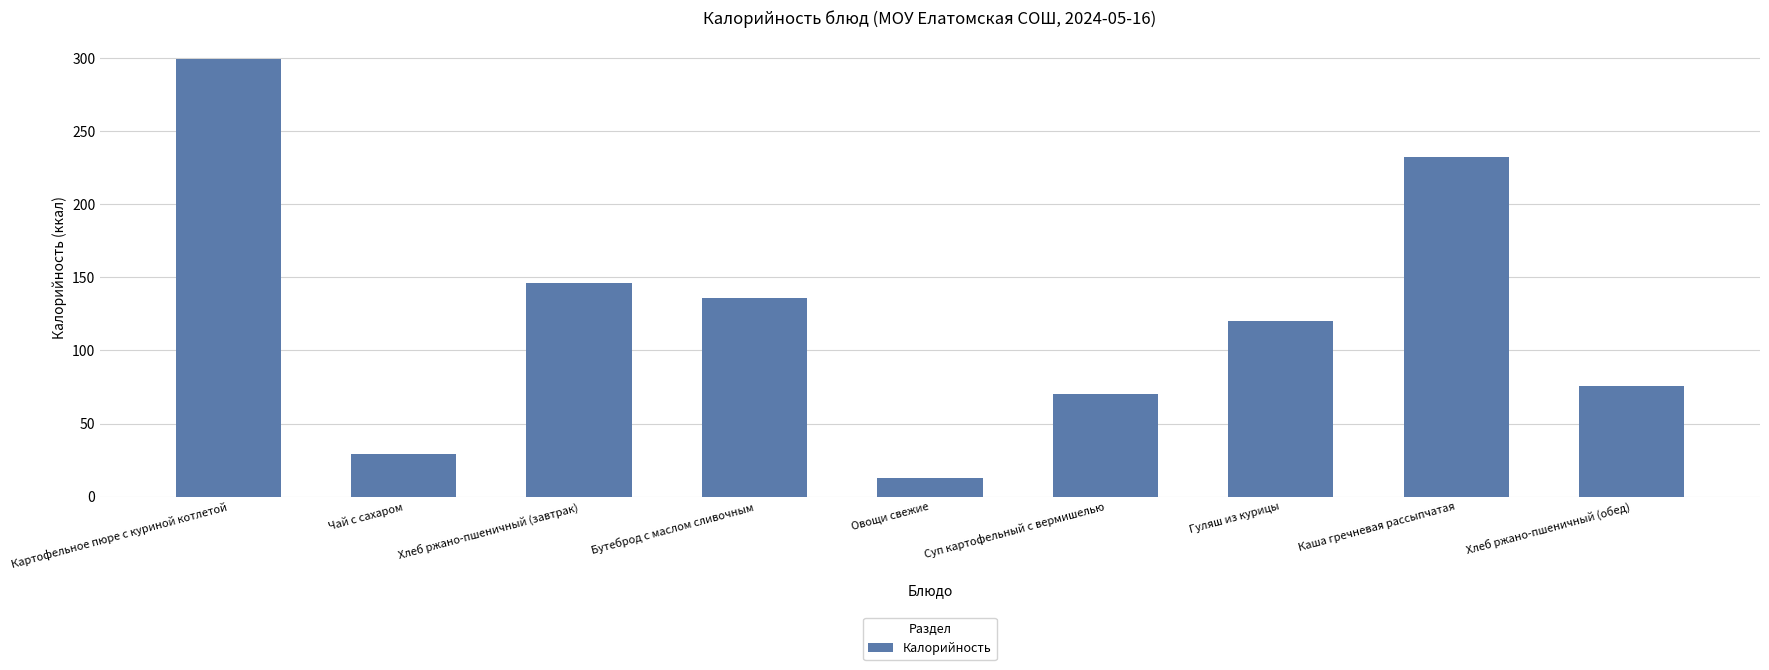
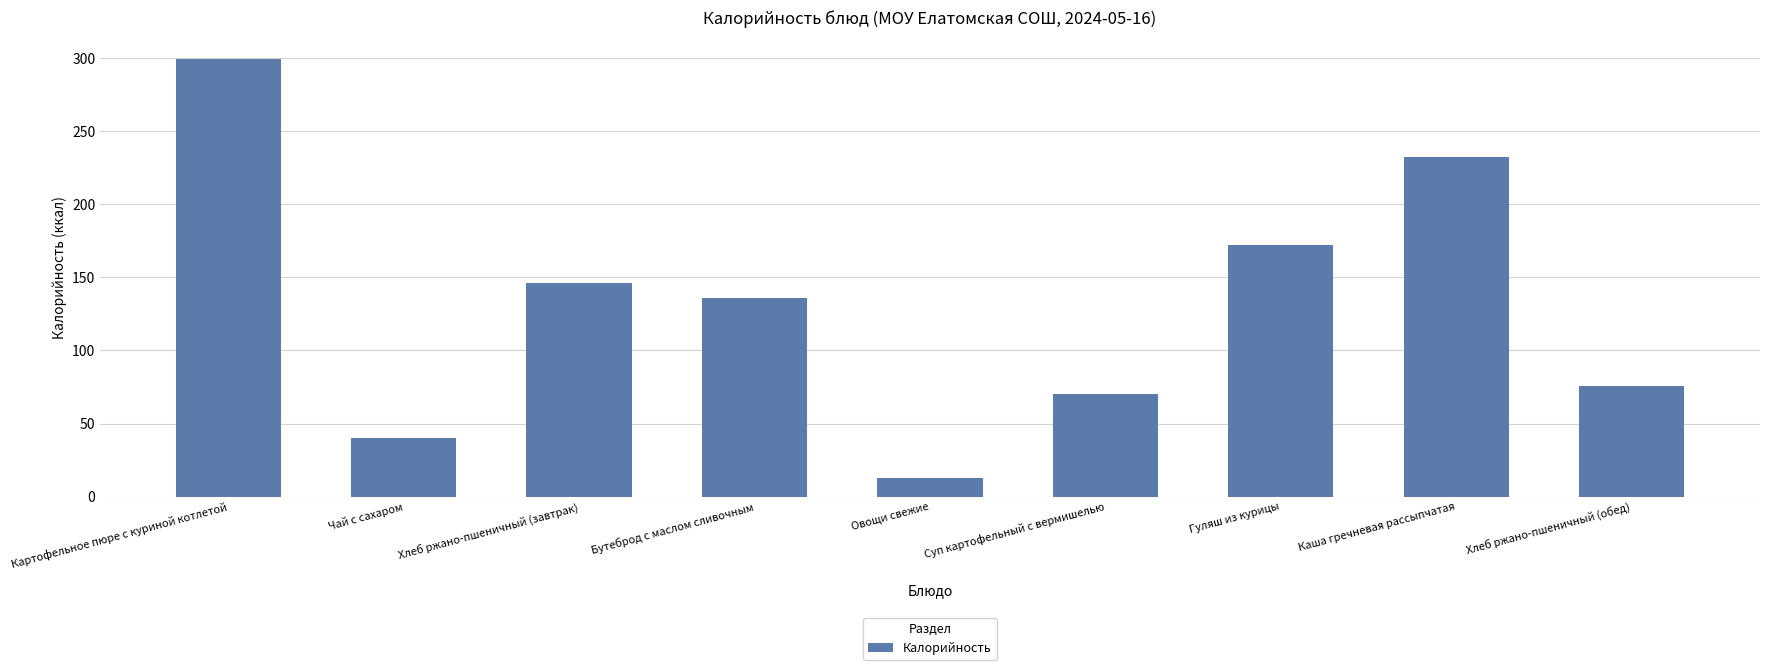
Чай с сахаром: 29 -> 40
Гуляш из курицы: 120 -> 172
